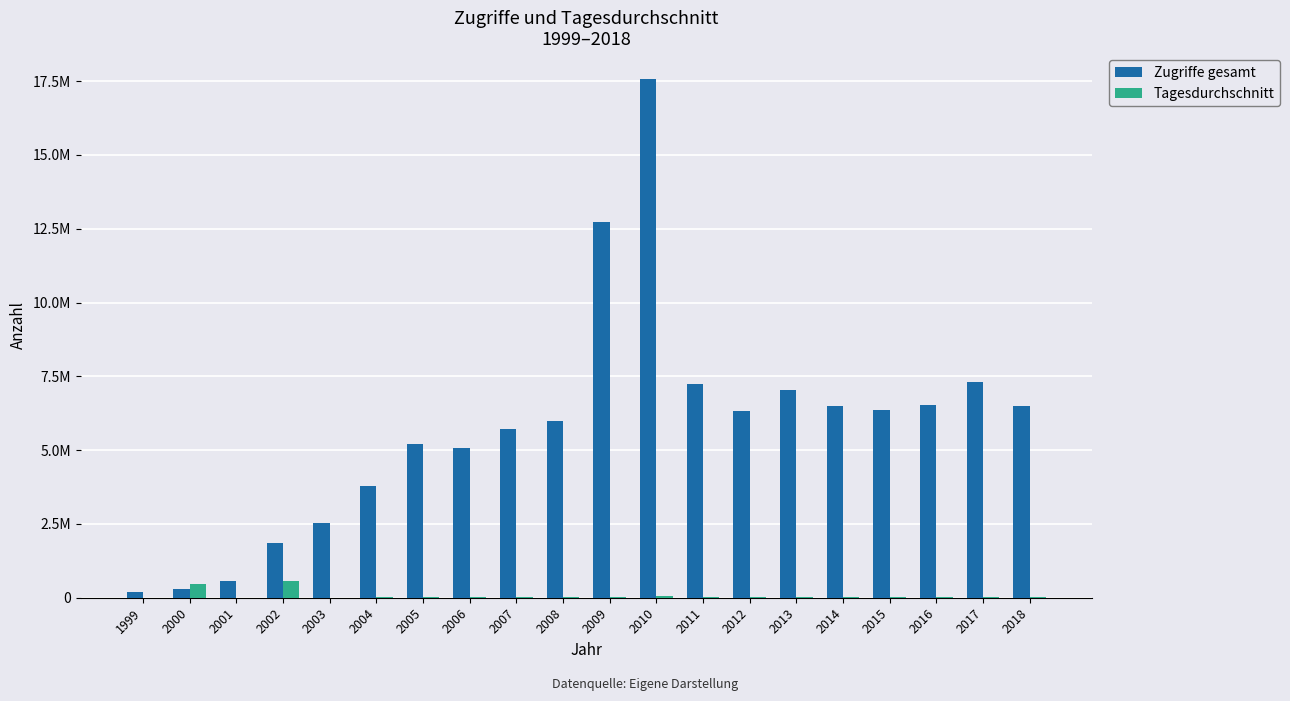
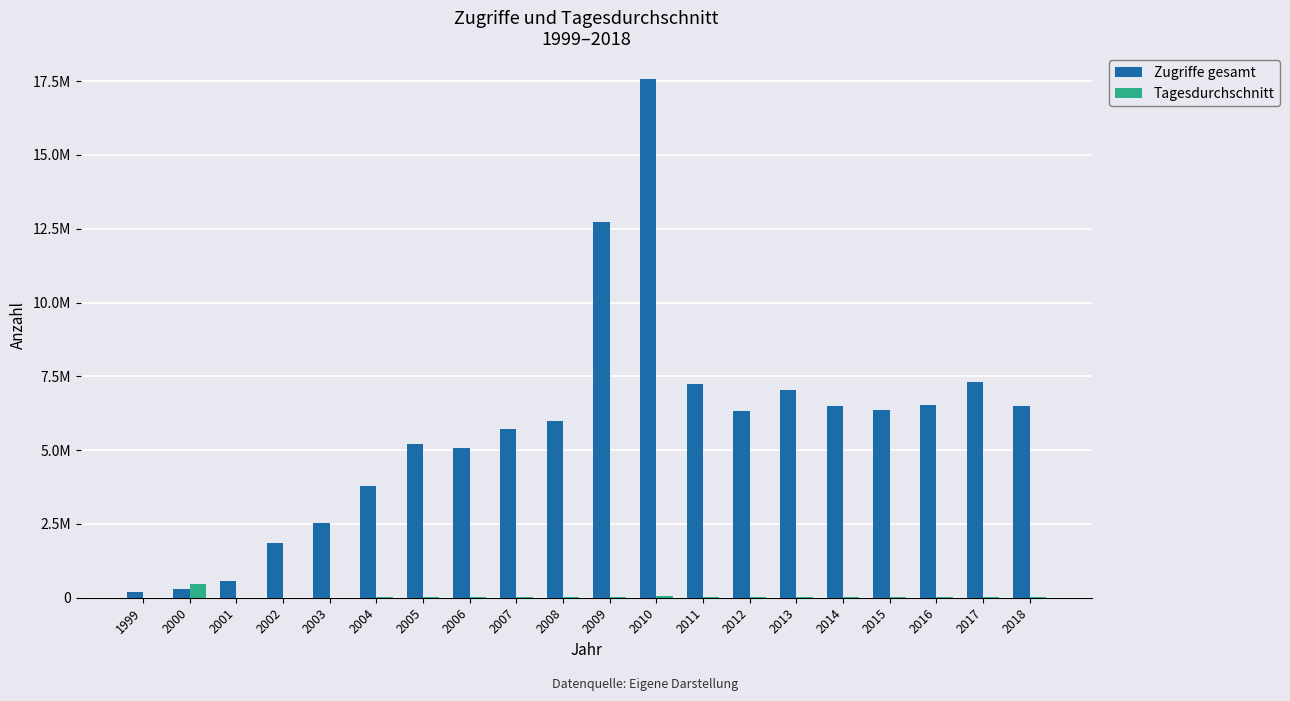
Tagesdurchschnitt, 2002: 600000 -> 0
